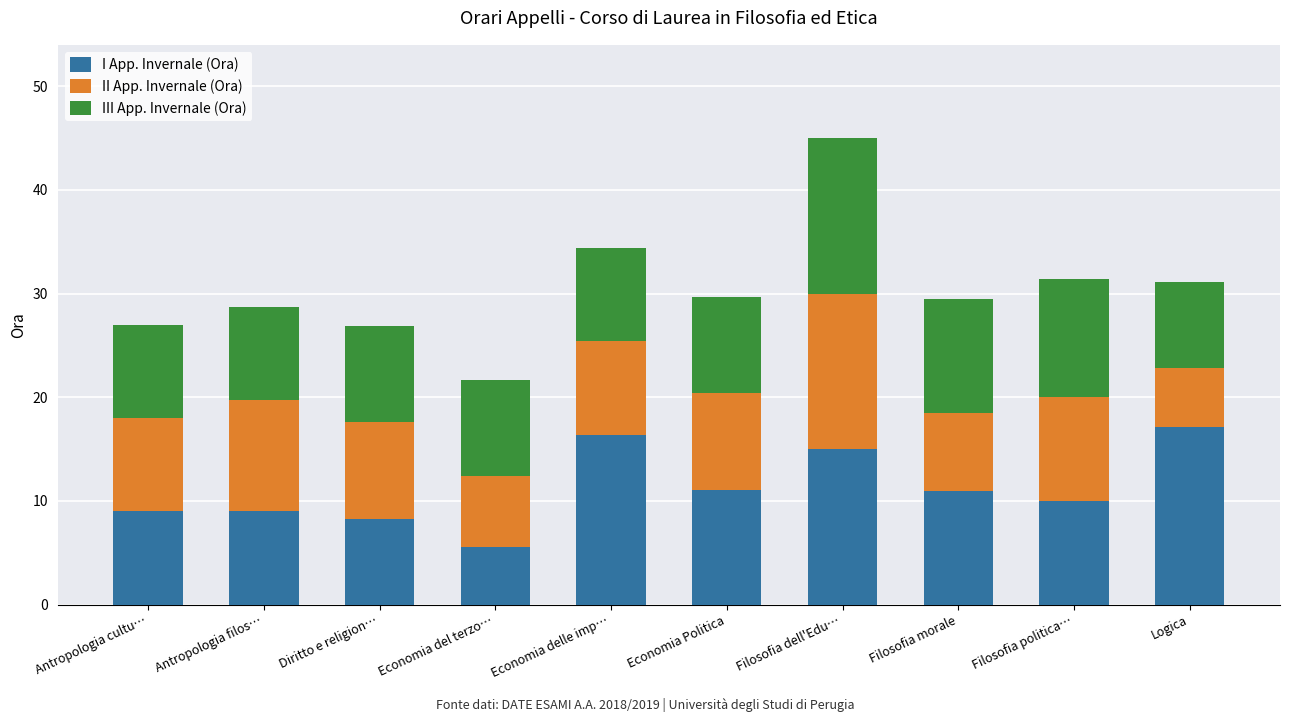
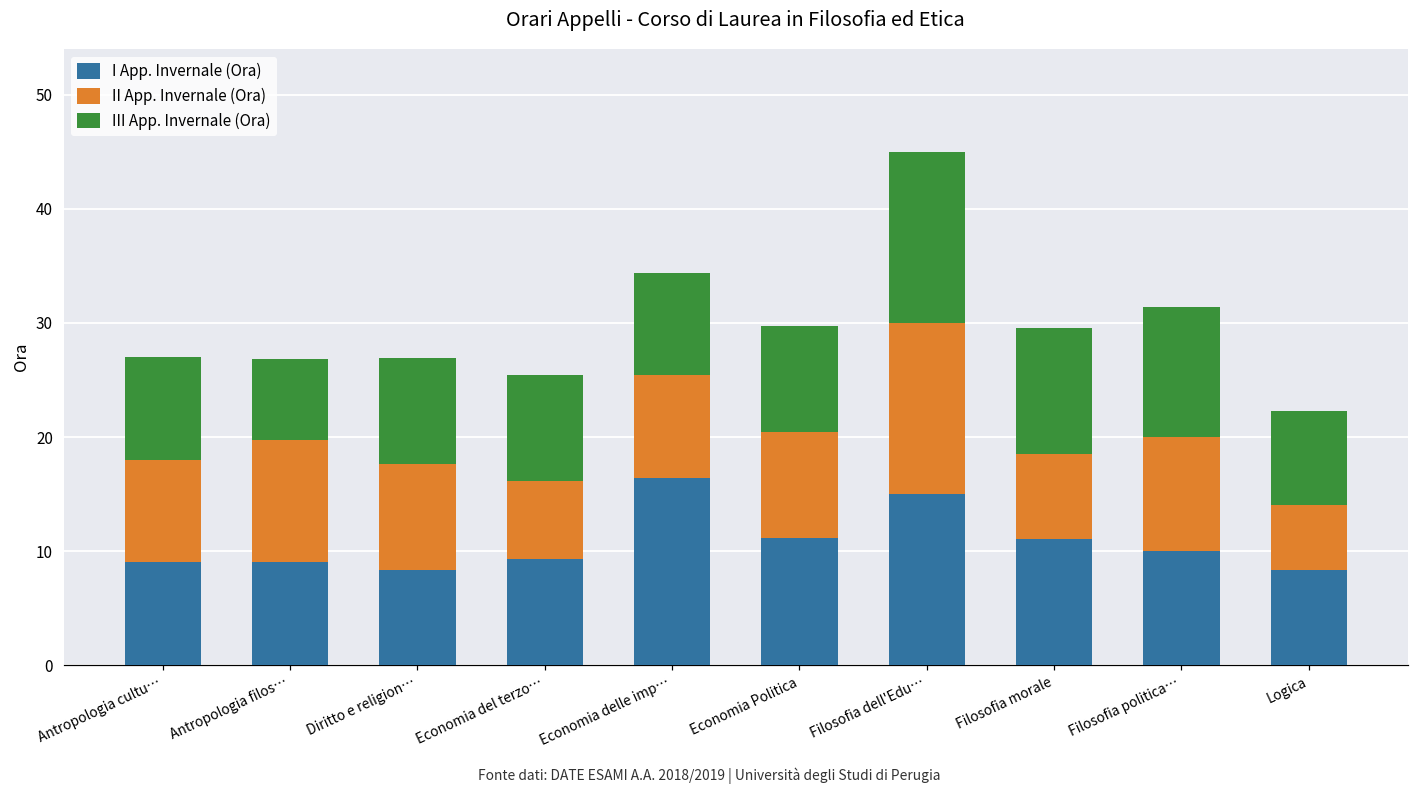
III App. Invernale (Ora), Antropologia filos…: 9.0 -> 7.1
I App. Invernale (Ora), Economia del terzo…: 5.6 -> 9.3
I App. Invernale (Ora), Logica: 17.1 -> 8.3
